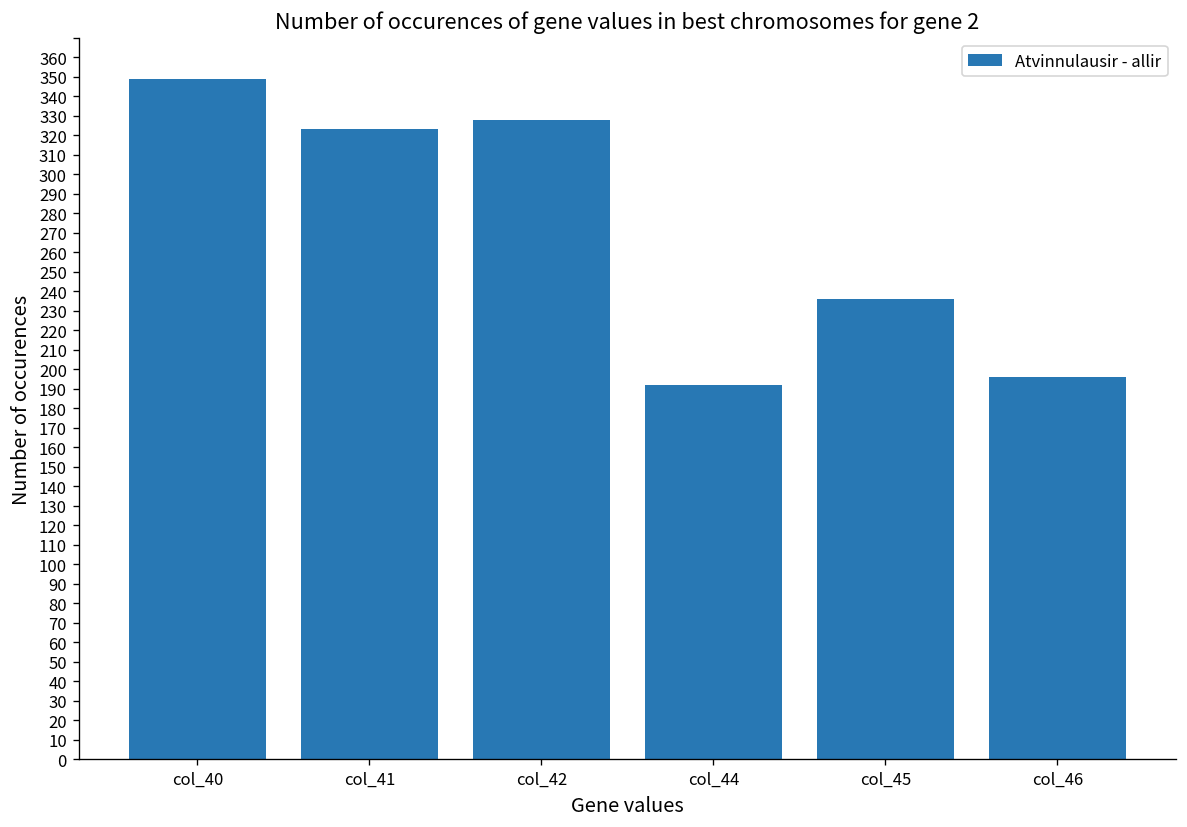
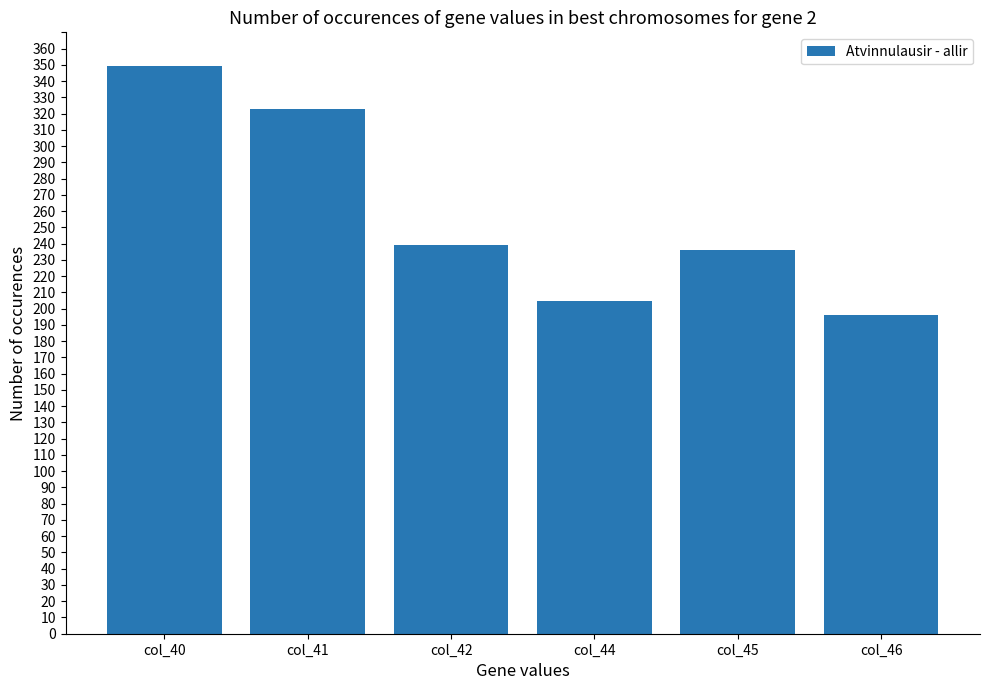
col_42: 328 -> 239
col_44: 192 -> 205
